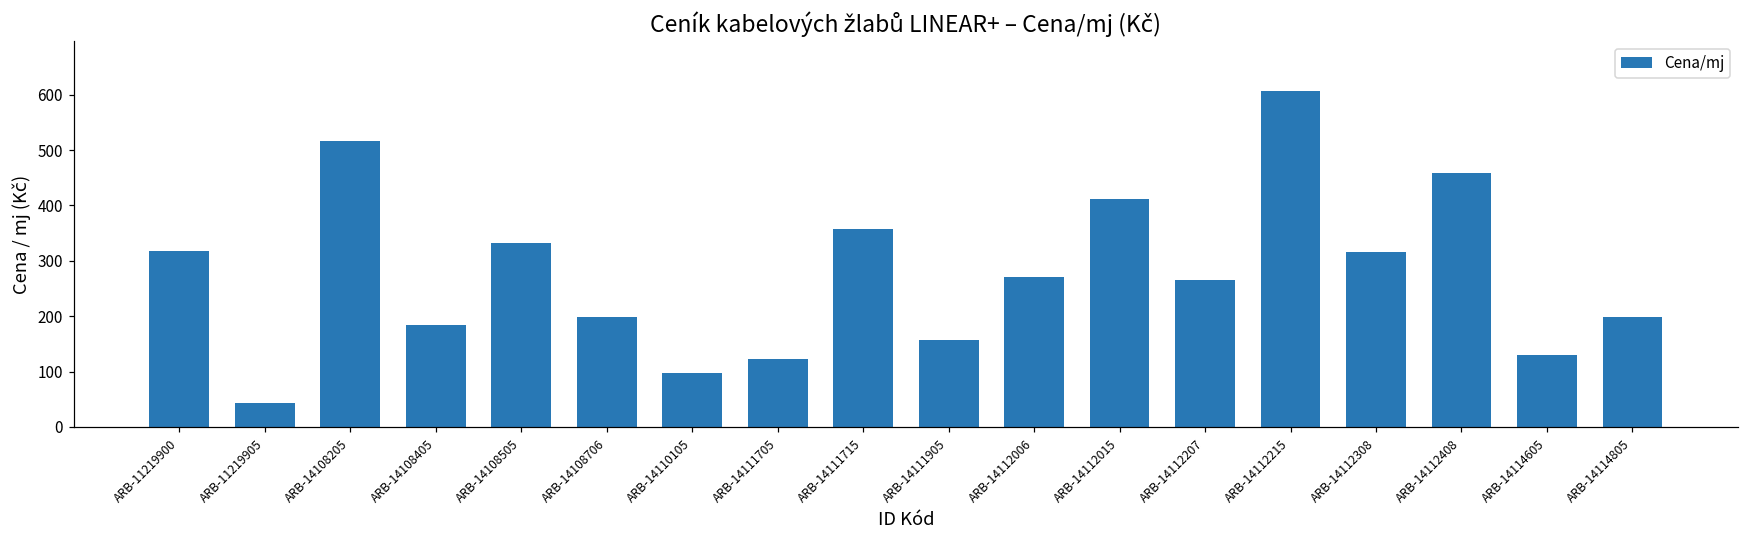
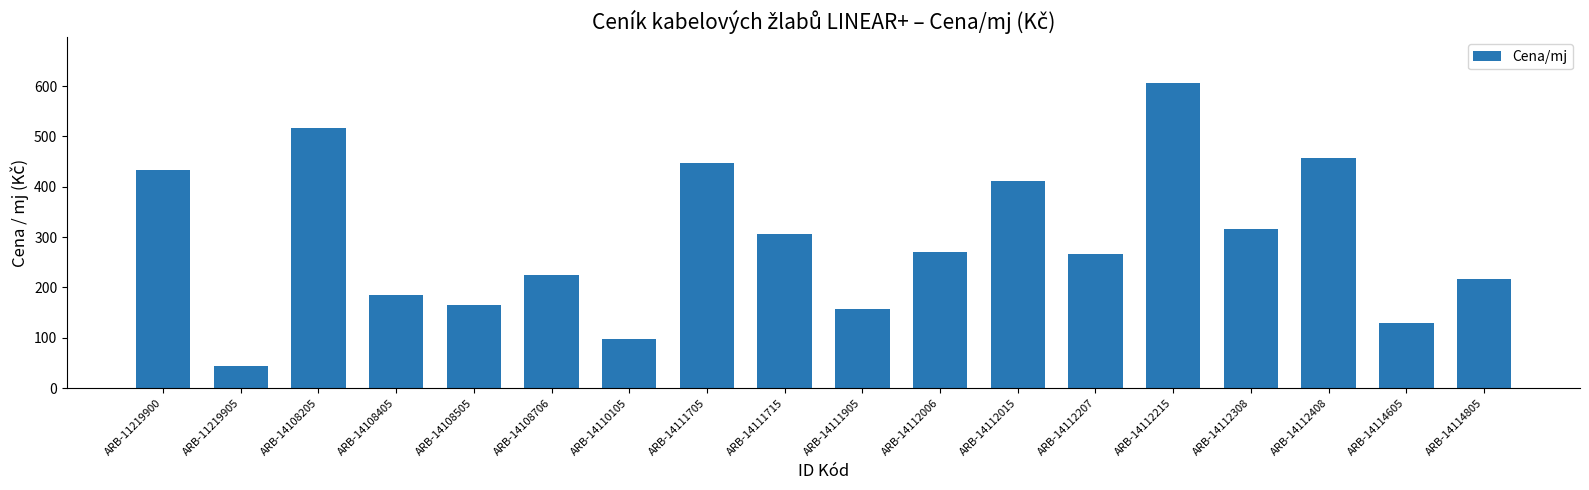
ARB-11219900: 320 -> 430
ARB-14108505: 330 -> 170
ARB-14108706: 200 -> 230
ARB-14111705: 120 -> 450
ARB-14111715: 360 -> 310
ARB-14114805: 200 -> 220
